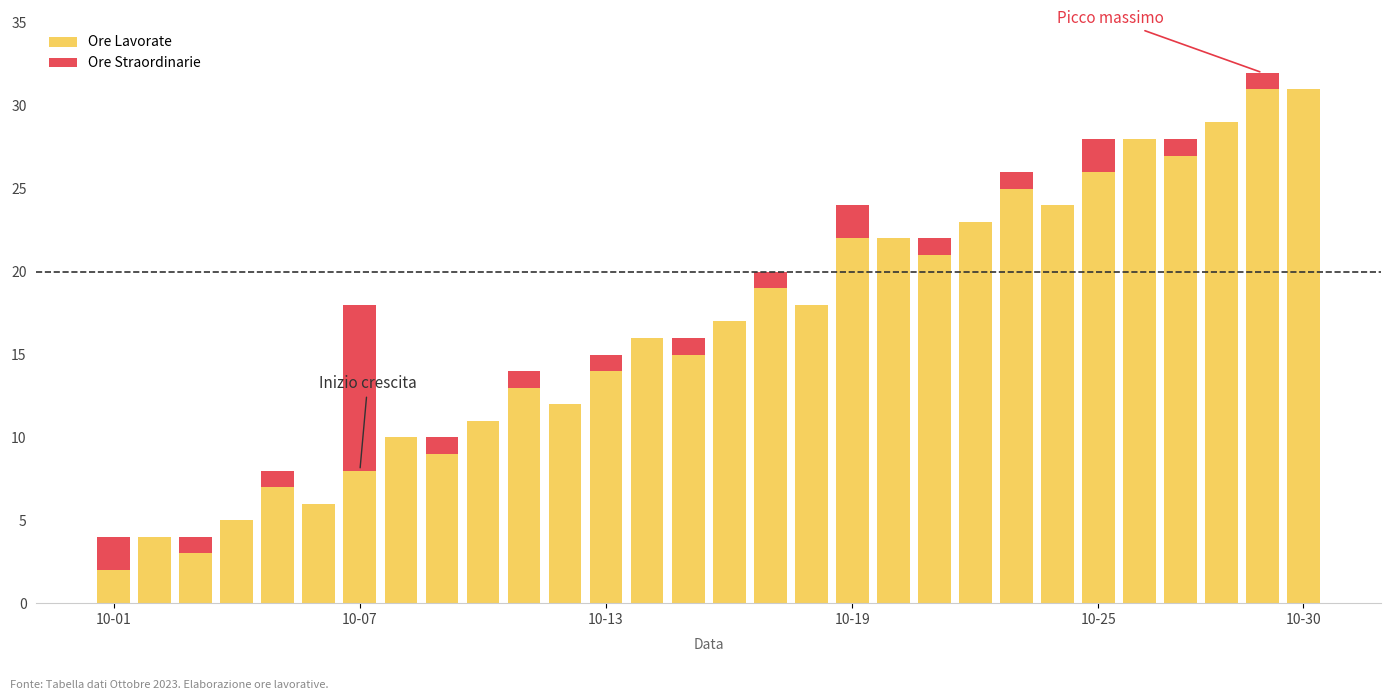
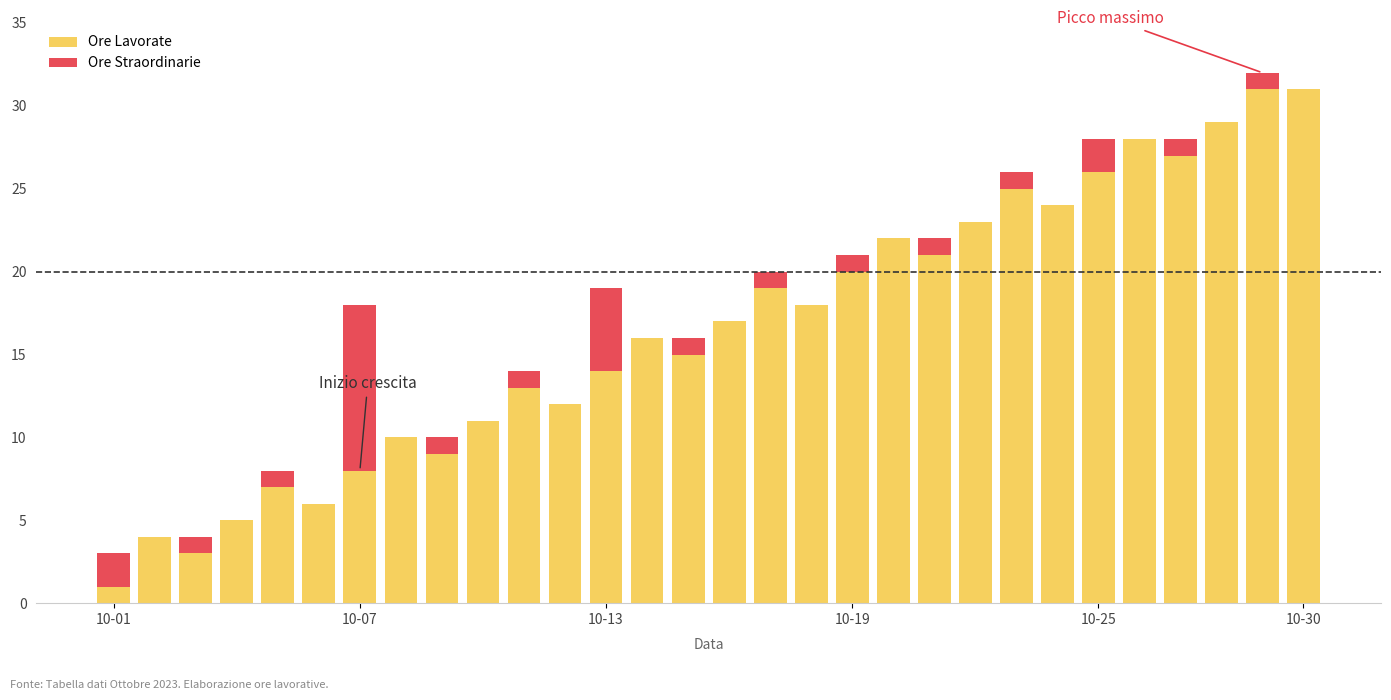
Ore Lavorate, 10-01: 2 -> 1
Ore Straordinarie, 10-13: 1 -> 5
Ore Lavorate, 10-19: 22 -> 20
Ore Straordinarie, 10-19: 2 -> 1
